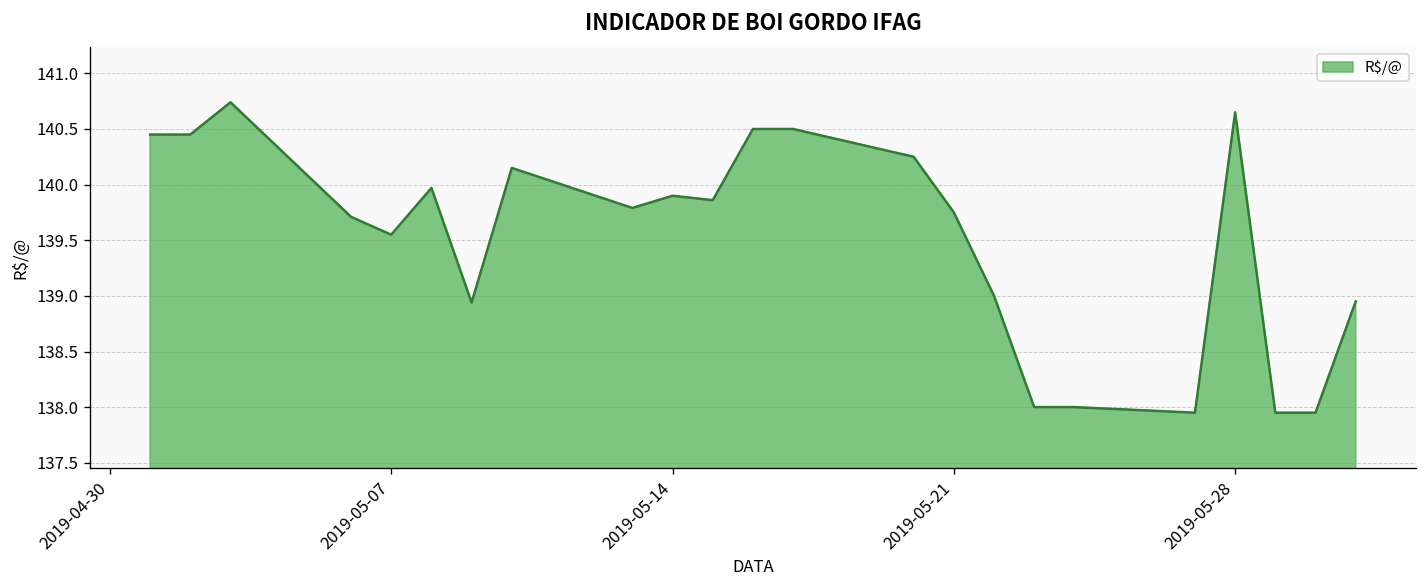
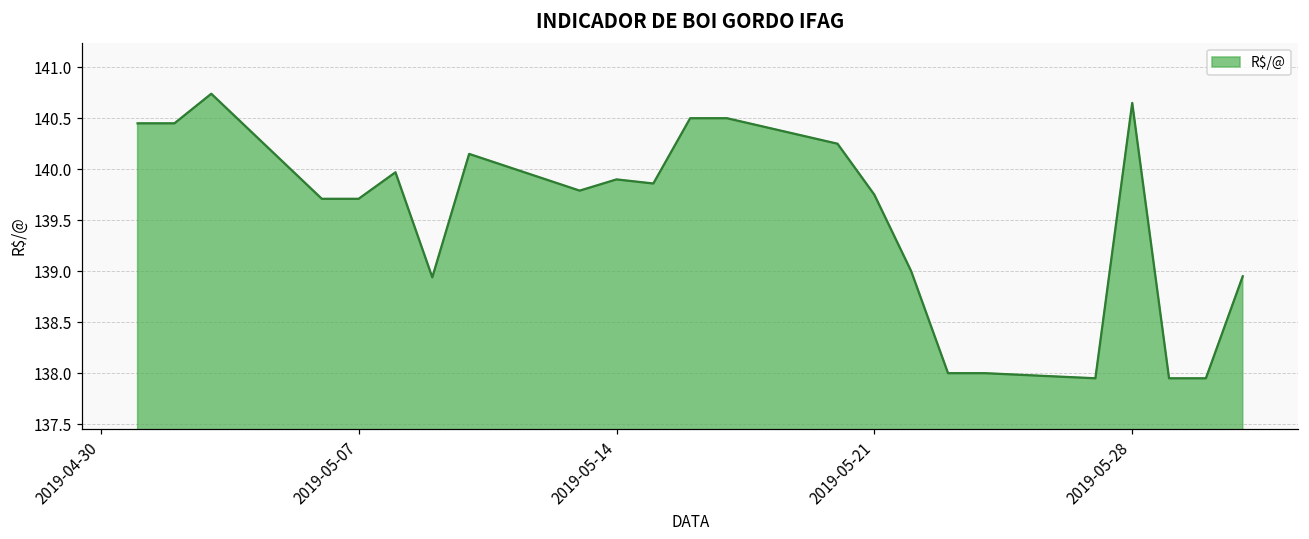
2019-05-07: 139.6 -> 139.7
